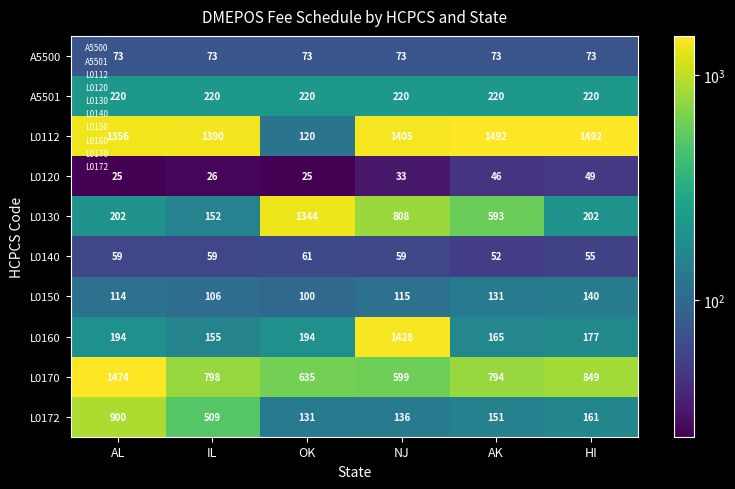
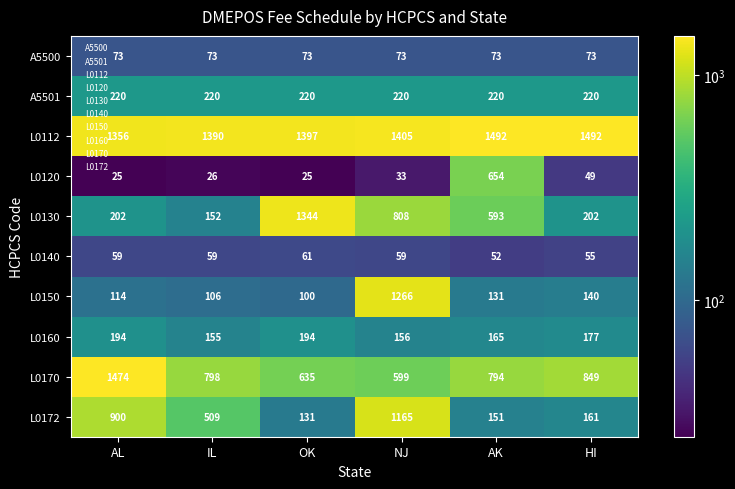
L0112, OK: 120 -> 1397
L0120, AK: 46 -> 654
L0150, NJ: 115 -> 1266
L0160, NJ: 1428 -> 156
L0172, NJ: 136 -> 1165
